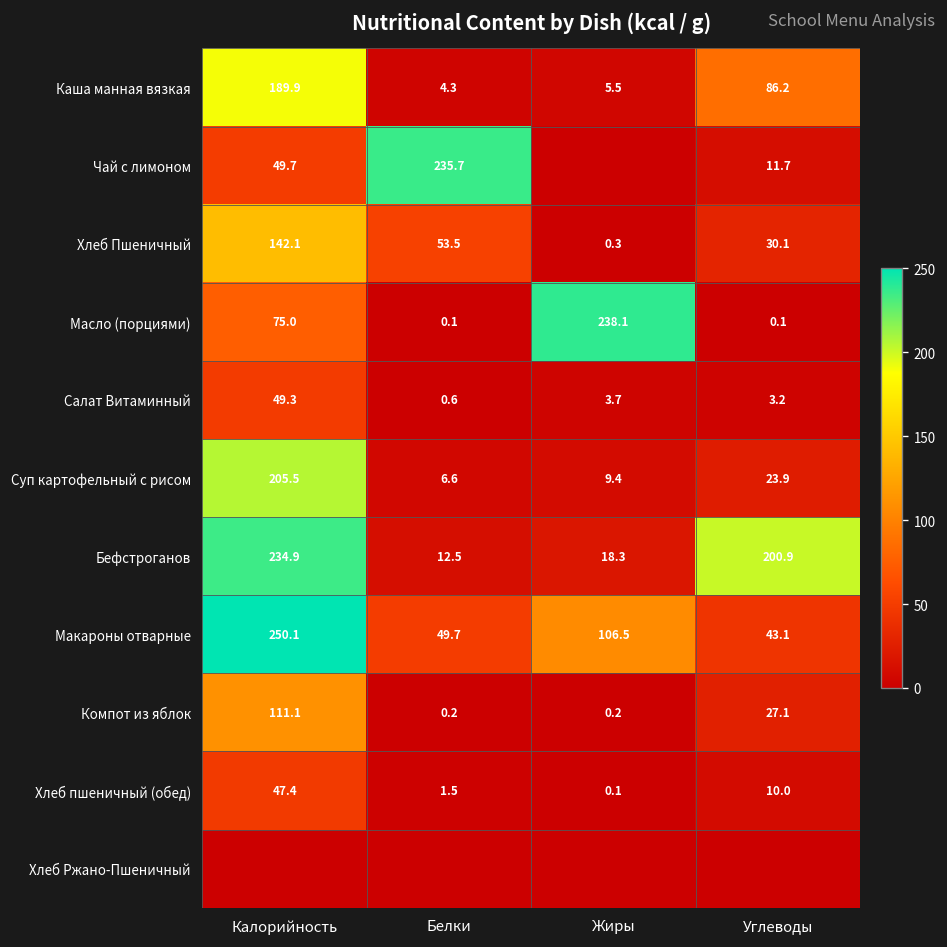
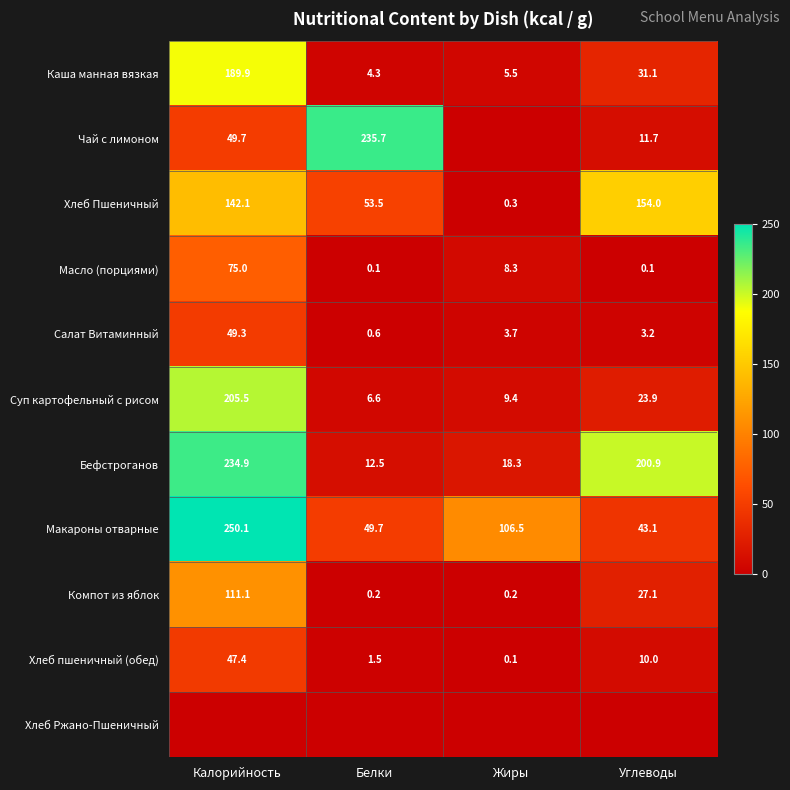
Каша манная вязкая, Углеводы: 86.2 -> 31.1
Хлеб Пшеничный, Углеводы: 30.1 -> 154.0
Масло (порциями), Жиры: 238.1 -> 8.3
